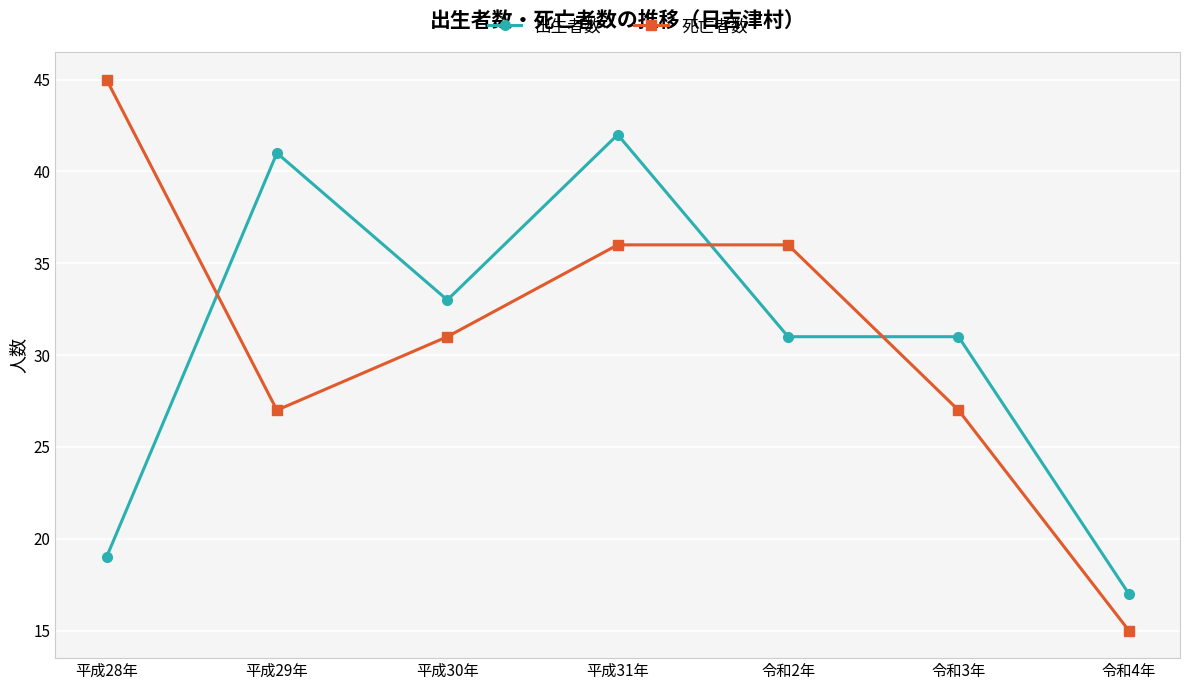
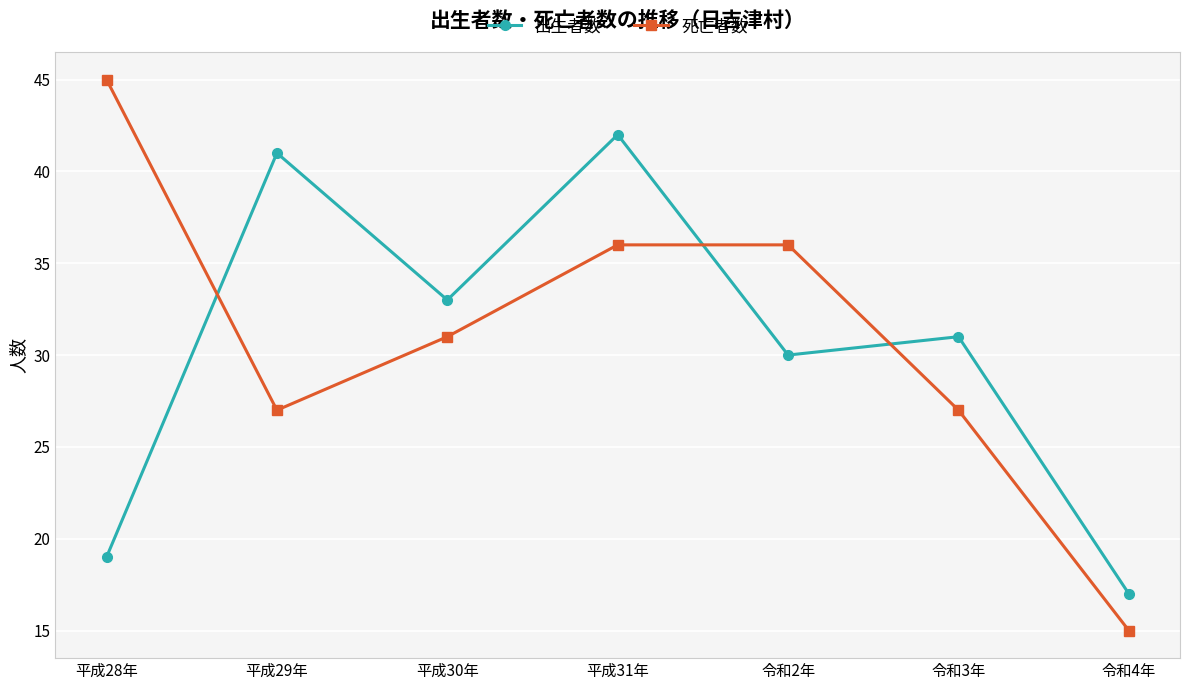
出生者数, 令和2年: 31 -> 30
